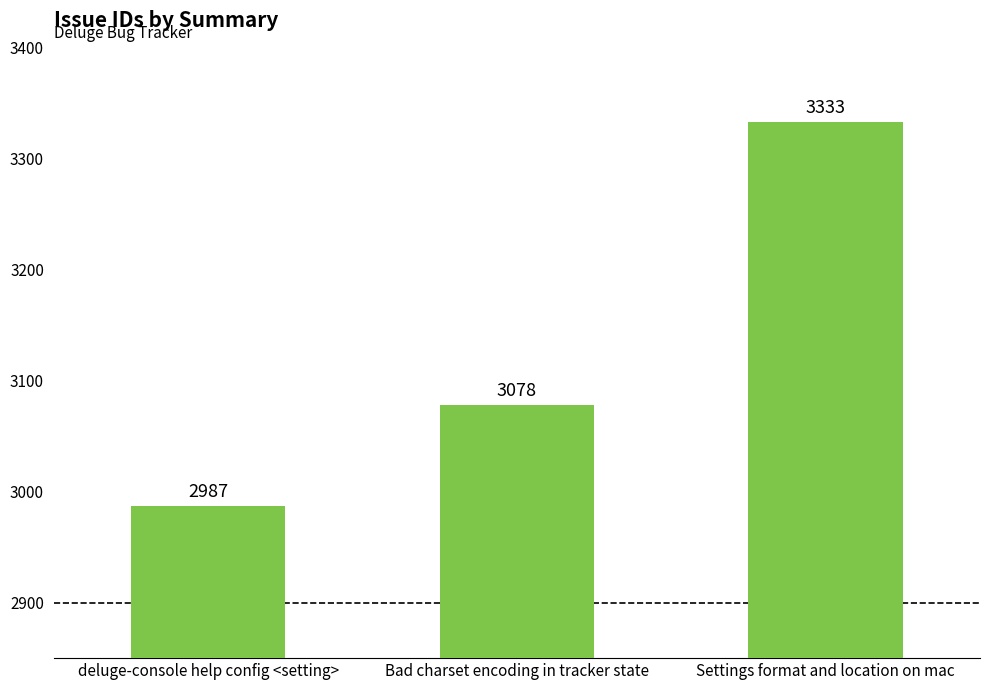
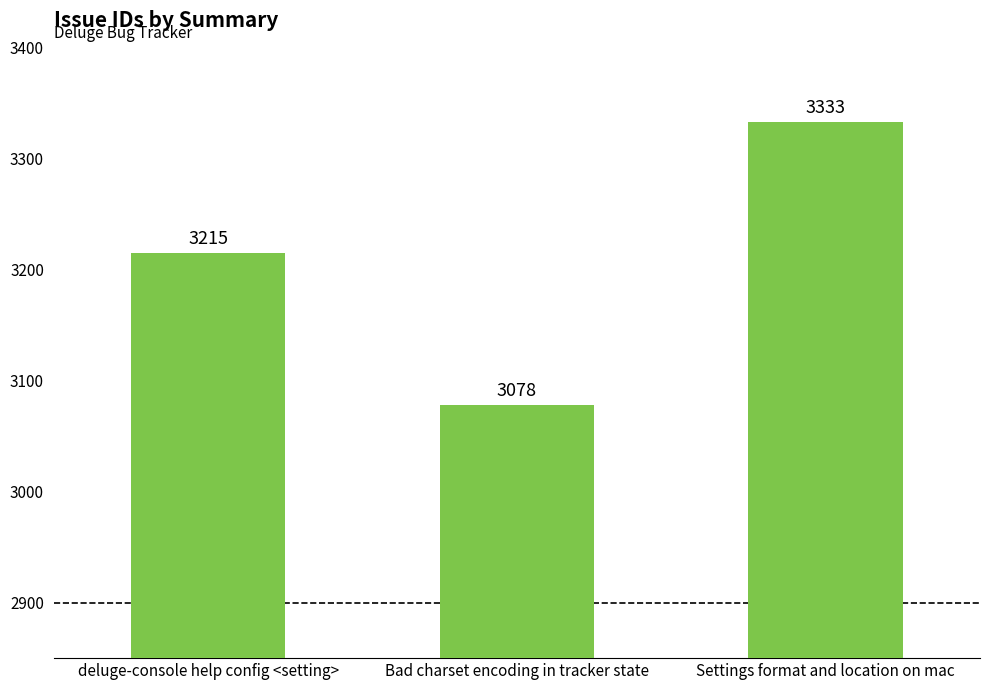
deluge-console help config <setting>: 2987 -> 3215
